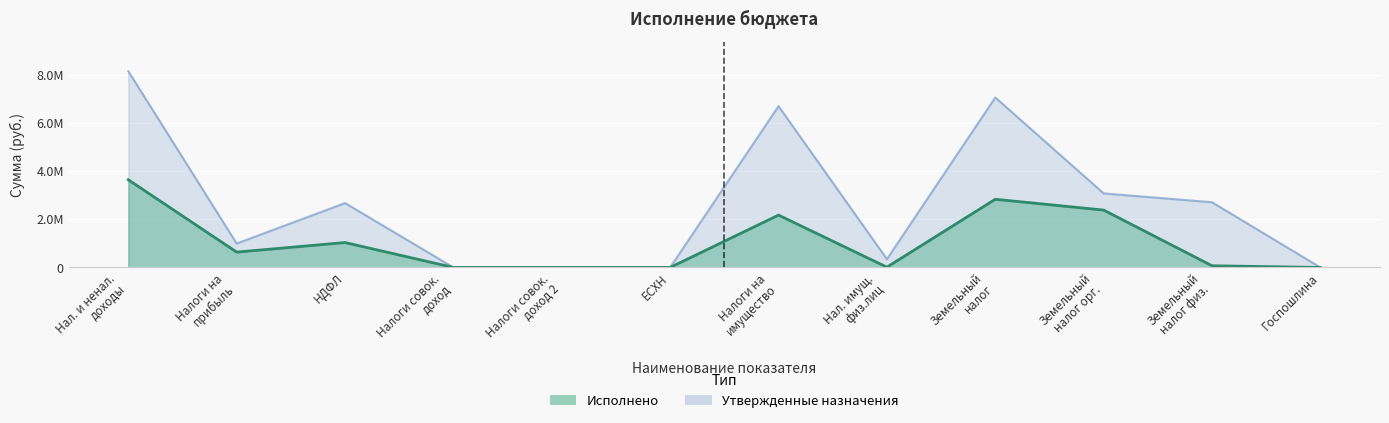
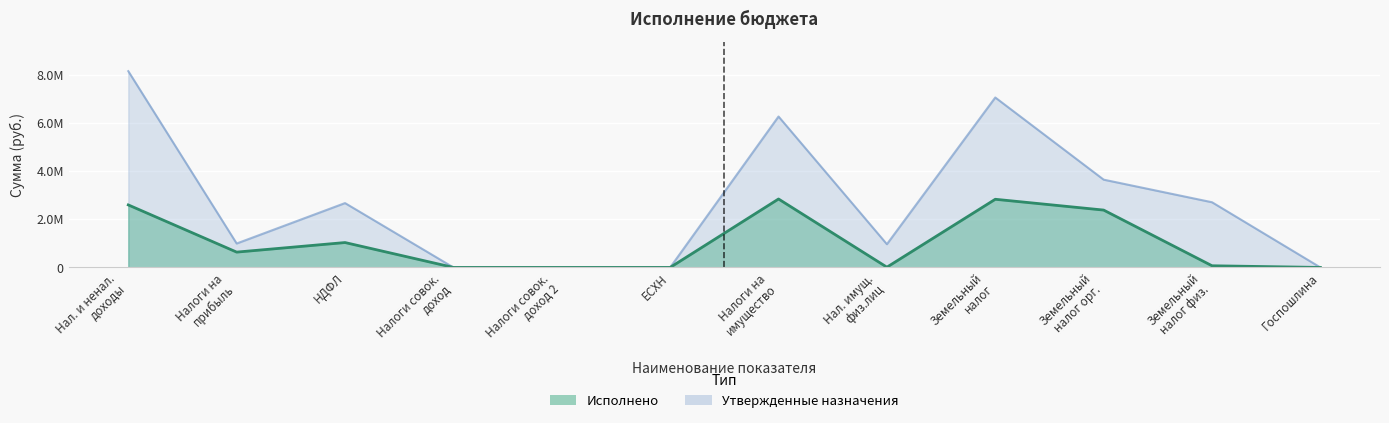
Исполнено, Нал. и ненал. доходы: 3600000 -> 2600000
Утвержденные назначения, Налоги на имущество: 6700000 -> 6300000
Исполнено, Налоги на имущество: 2200000 -> 2800000
Утвержденные назначения, Нал. имущ. физ.лиц: 300000 -> 1000000
Утвержденные назначения, Земельный налог орг.: 3100000 -> 3600000
